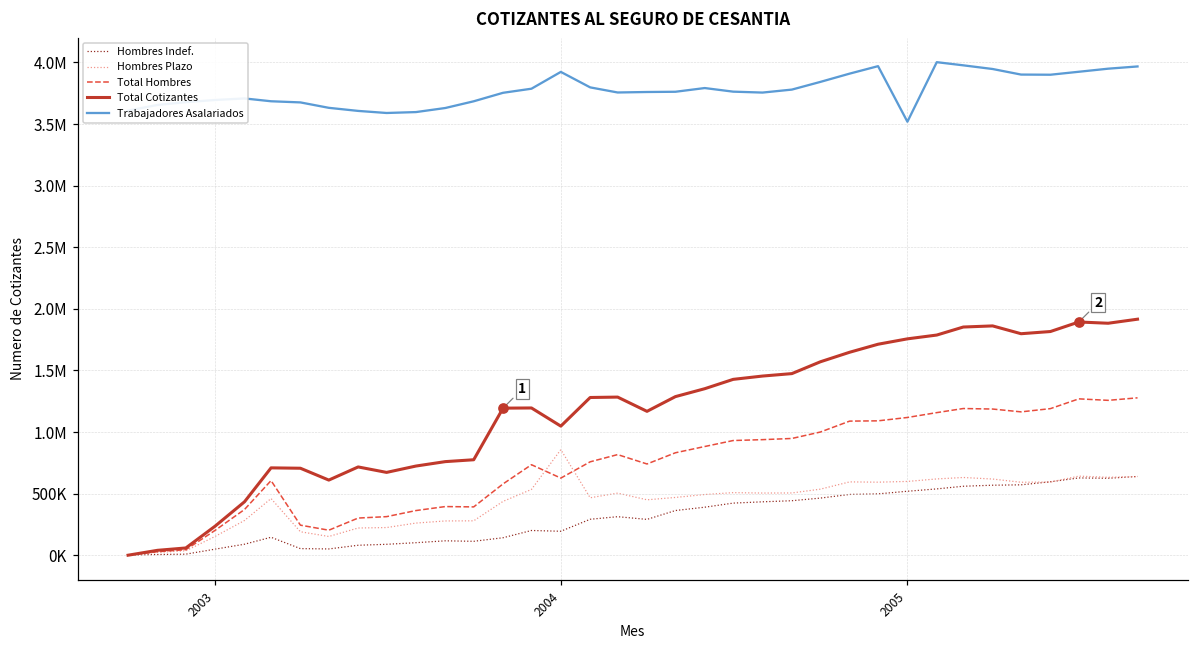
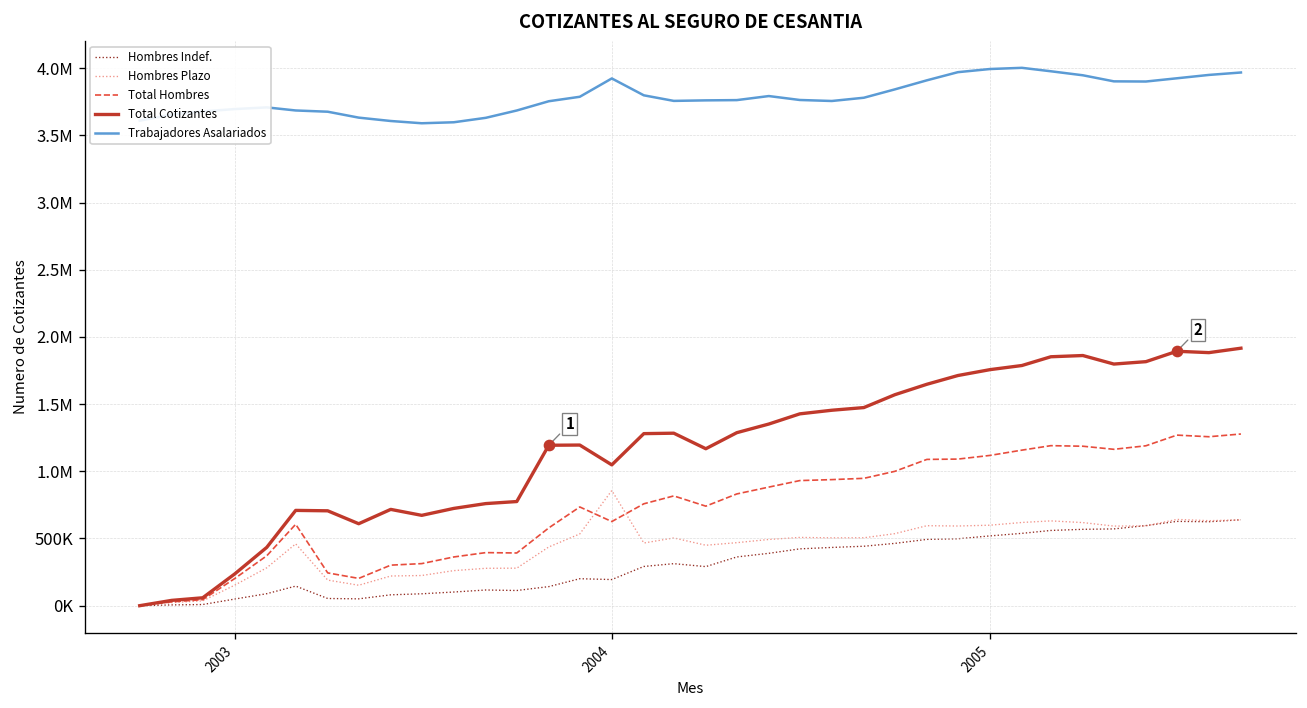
Trabajadores Asalariados, 2005: 3520000 -> 3990000
